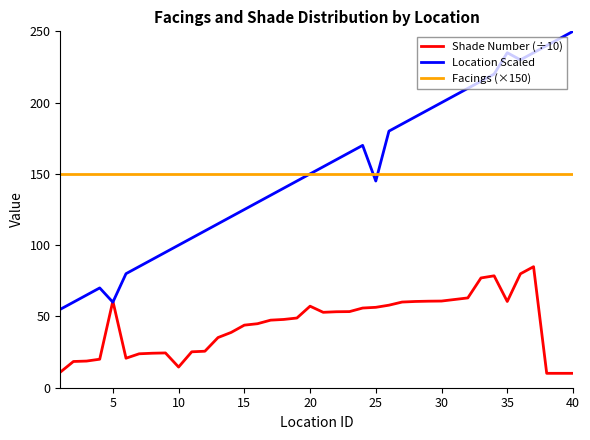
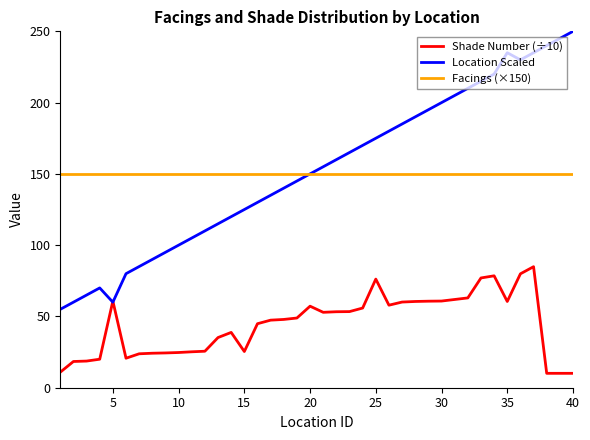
Shade Number (÷10), 10: 15 -> 25
Shade Number (÷10), 15: 44 -> 25
Shade Number (÷10), 25: 56 -> 76
Location Scaled, 25: 145 -> 175
